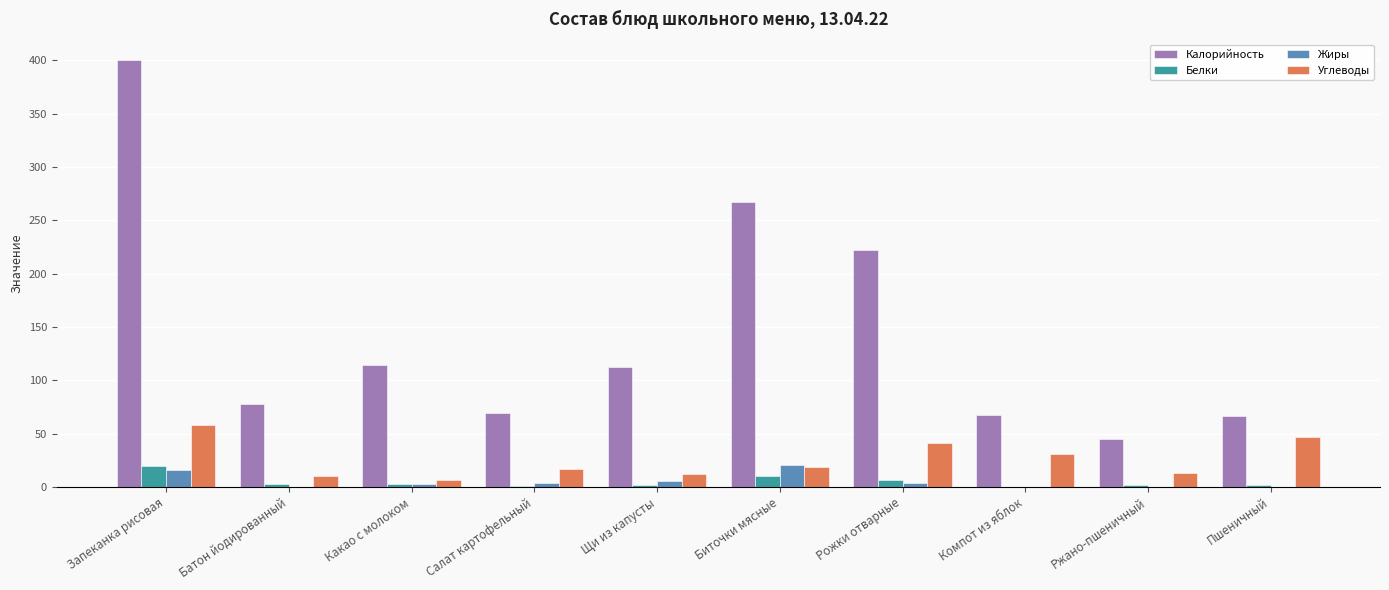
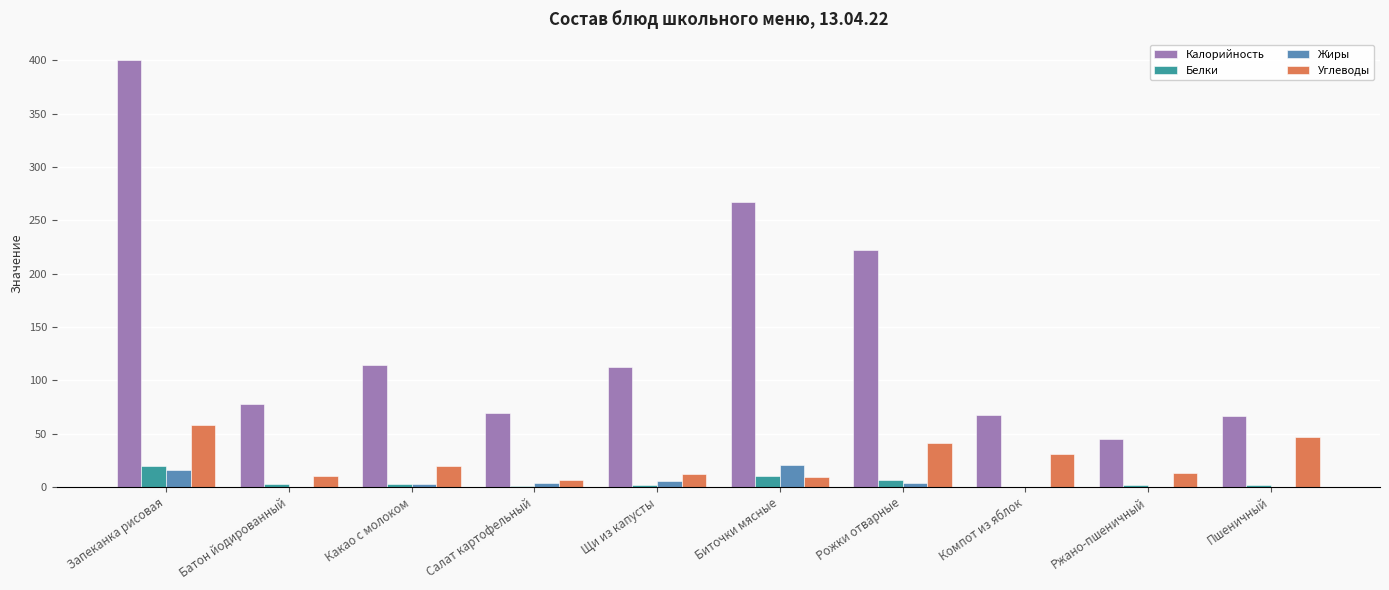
Углеводы, Какао с молоком: 6 -> 20
Углеводы, Салат картофельный: 17 -> 7
Углеводы, Биточки мясные: 19 -> 10
